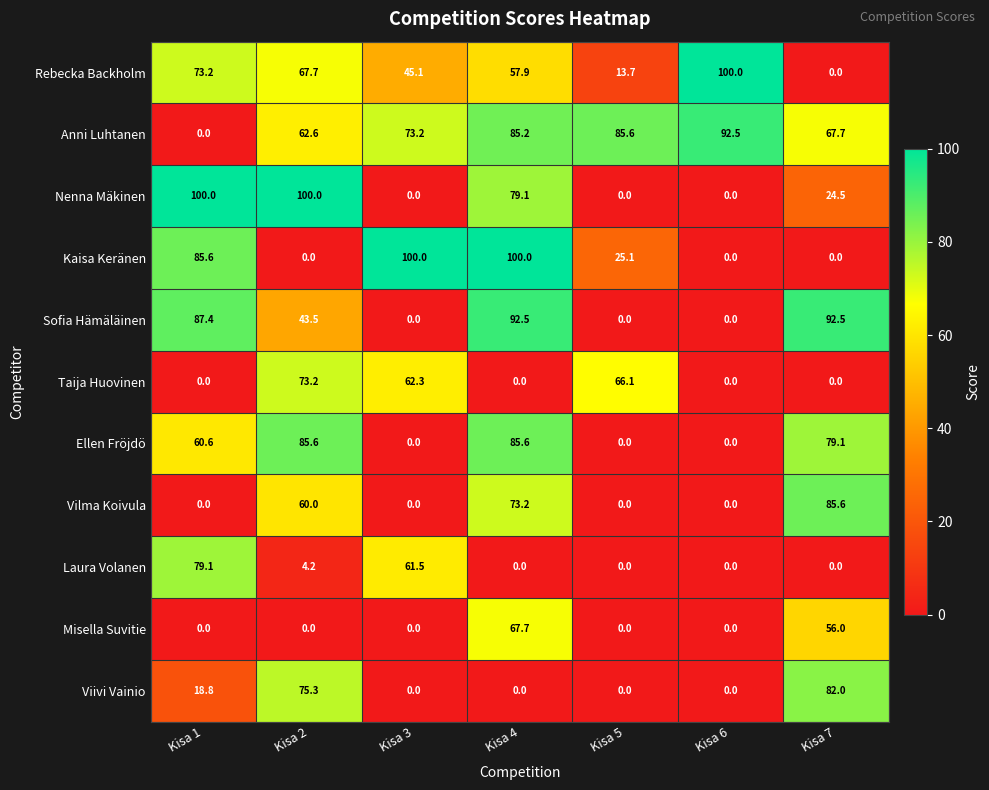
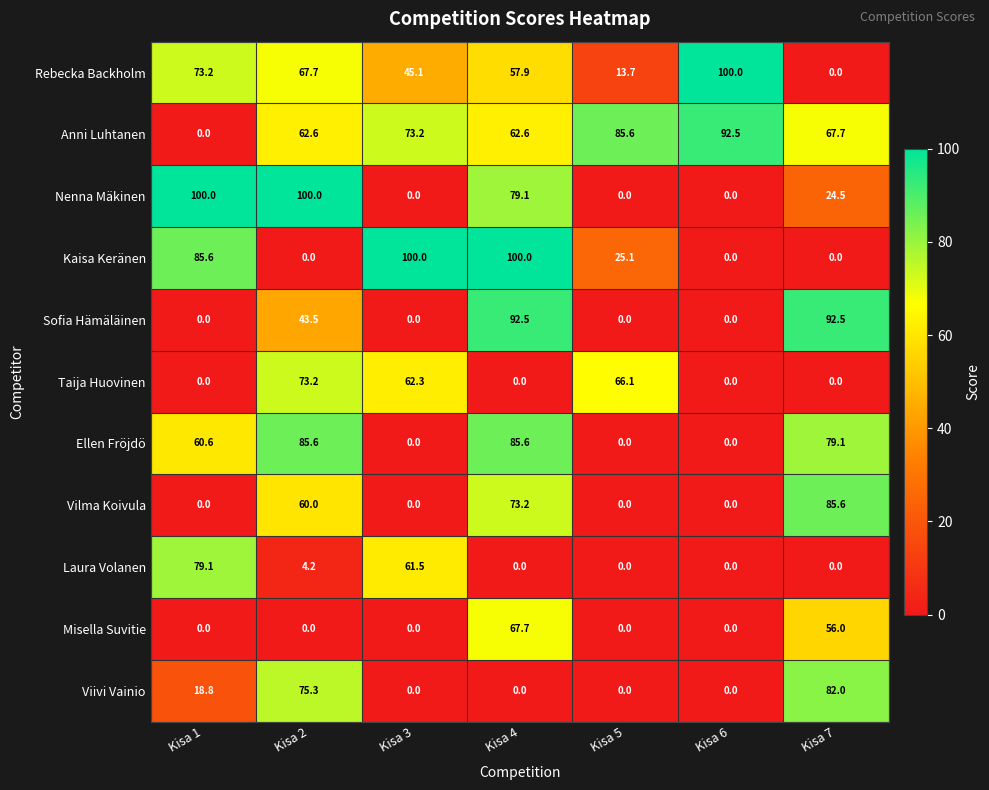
Anni Luhtanen, Kisa 4: 85.2 -> 62.6
Sofia Hämäläinen, Kisa 1: 87.4 -> 0.0
